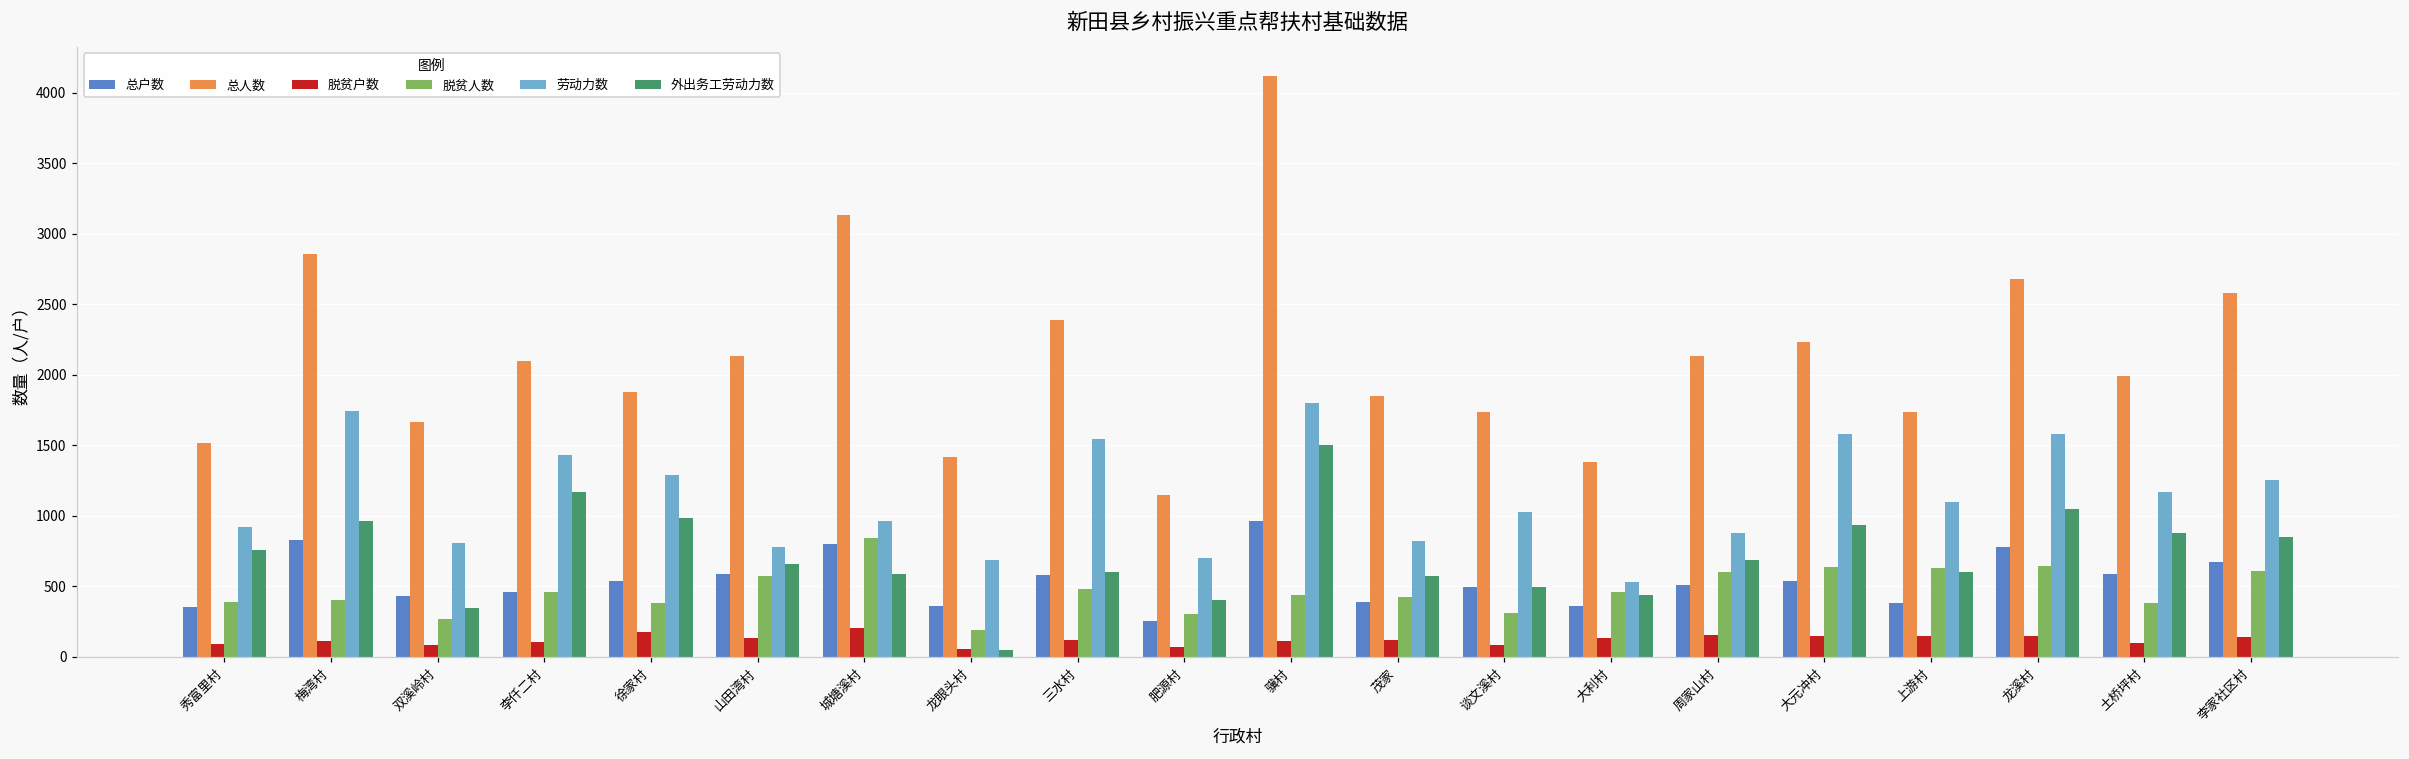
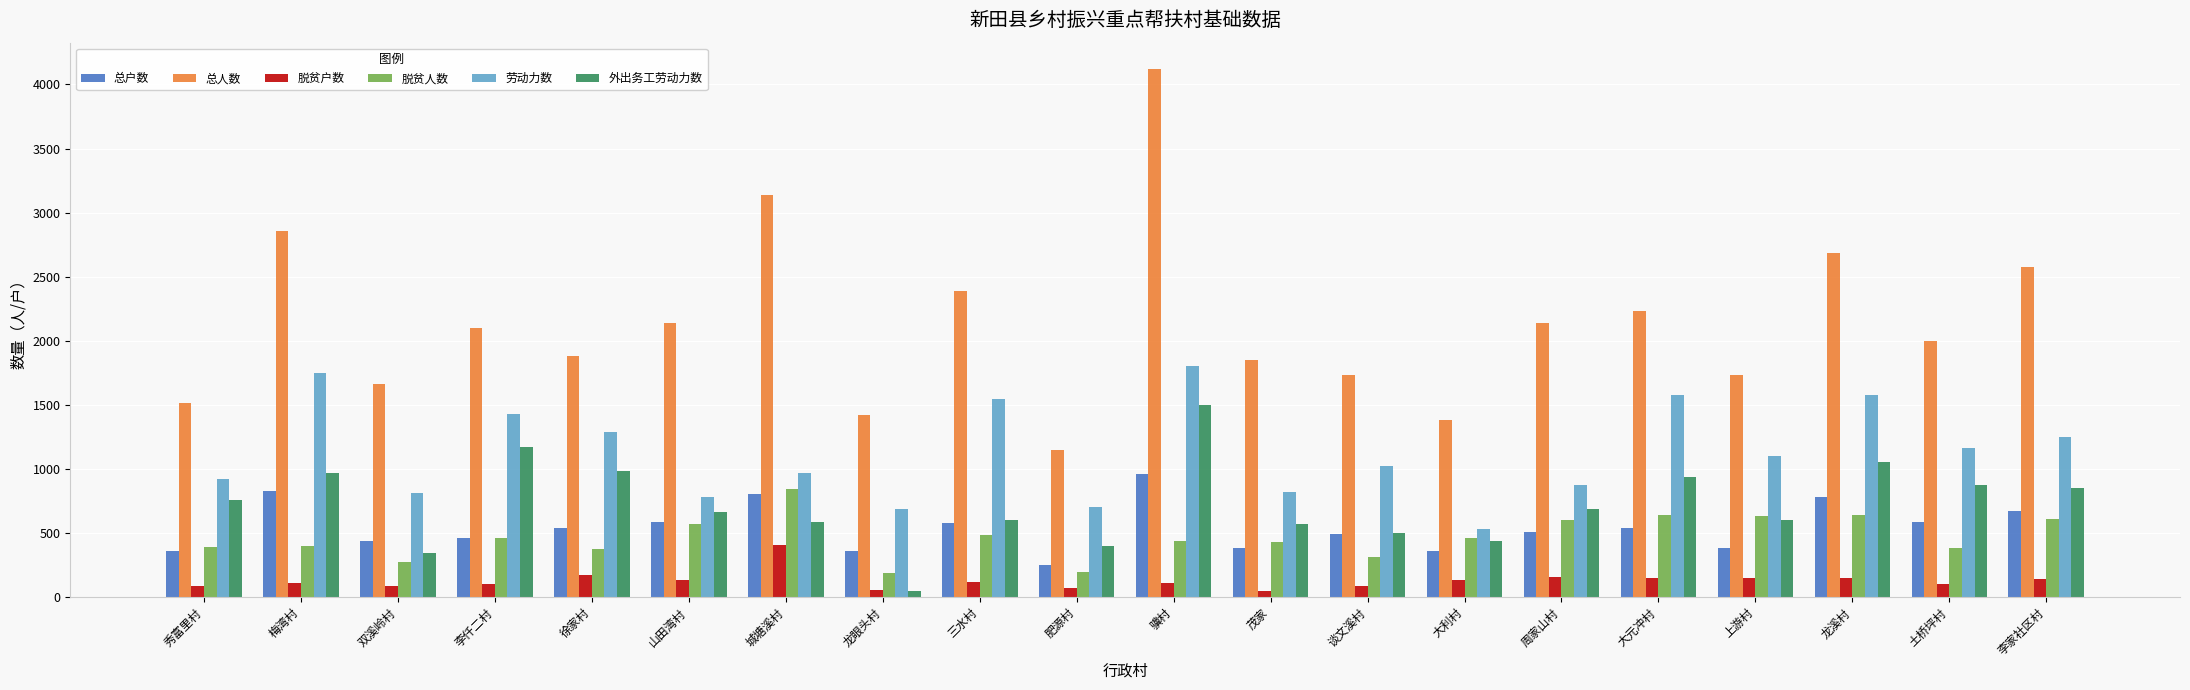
脱贫户数, 城塘溪村: 200 -> 400
脱贫人数, 肥源村: 300 -> 190
脱贫户数, 茂家: 120 -> 50
